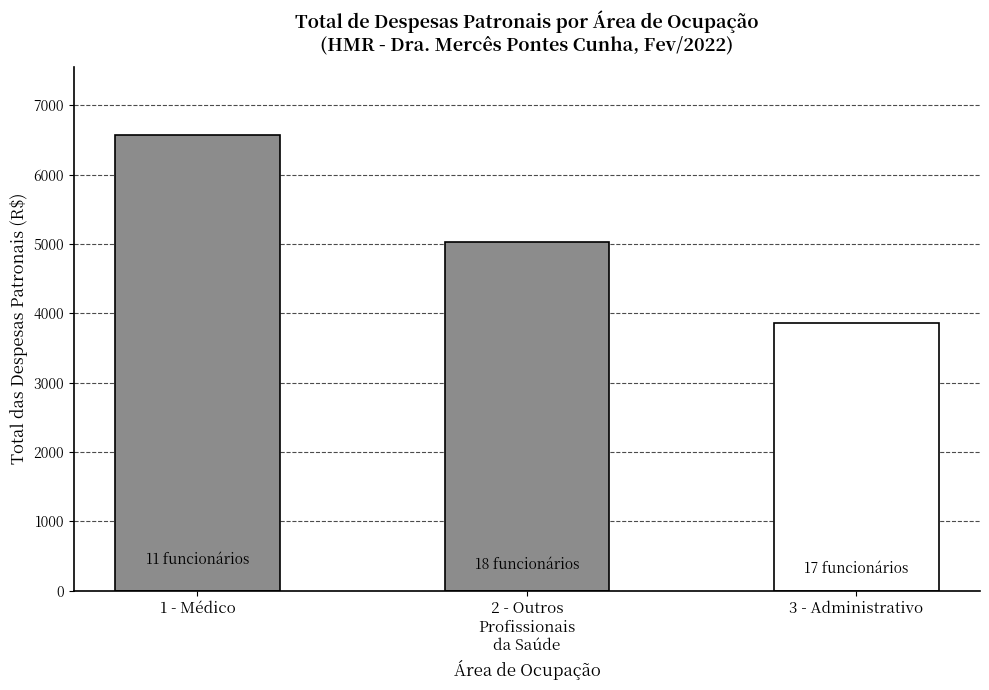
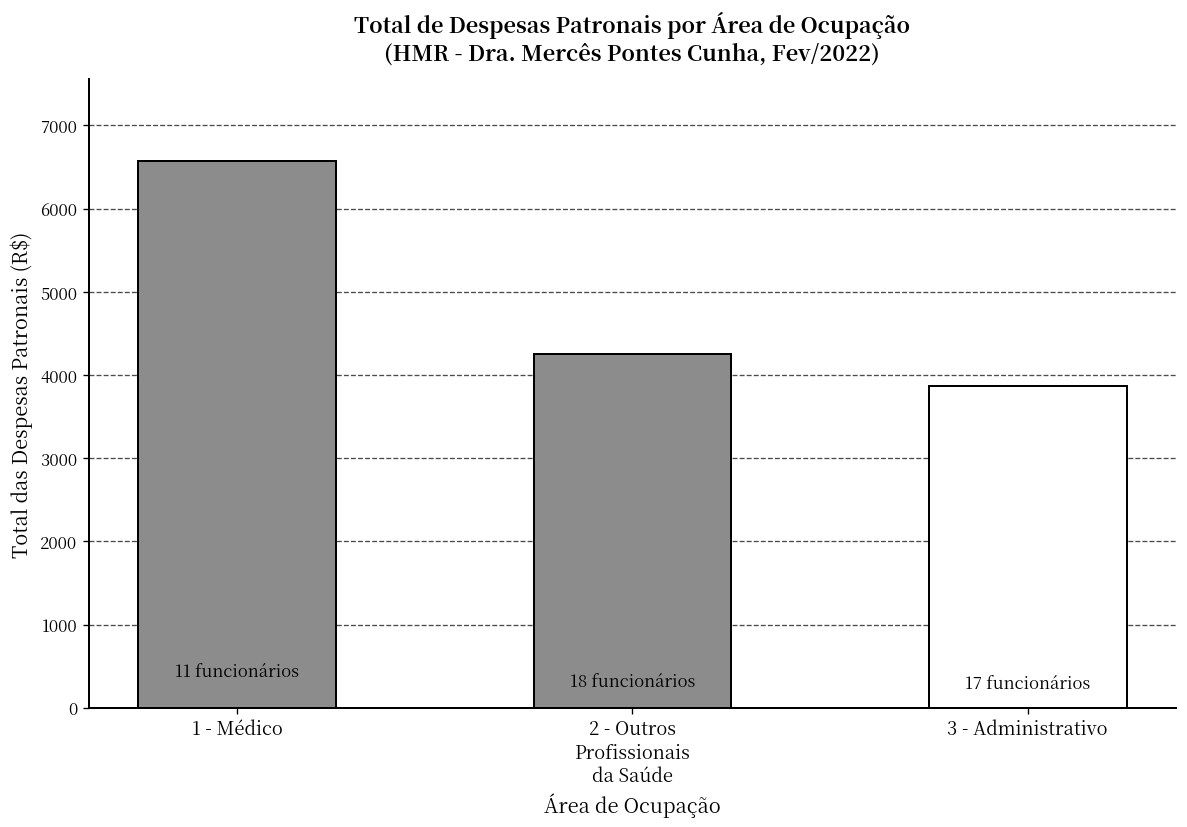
2 - Outros Profissionais da Saúde: 5000 -> 4300
